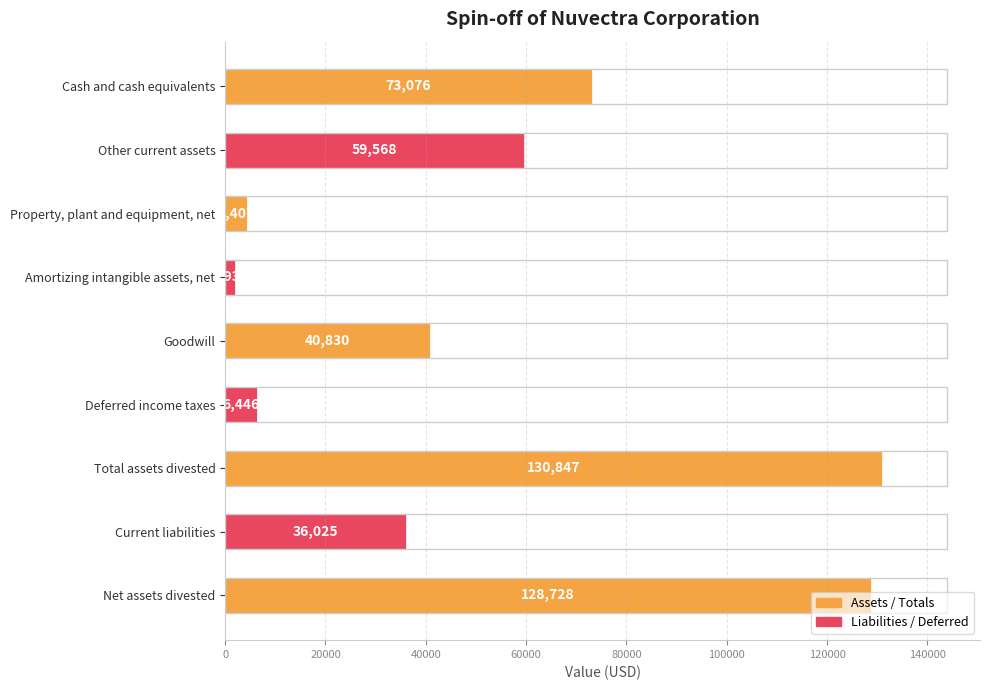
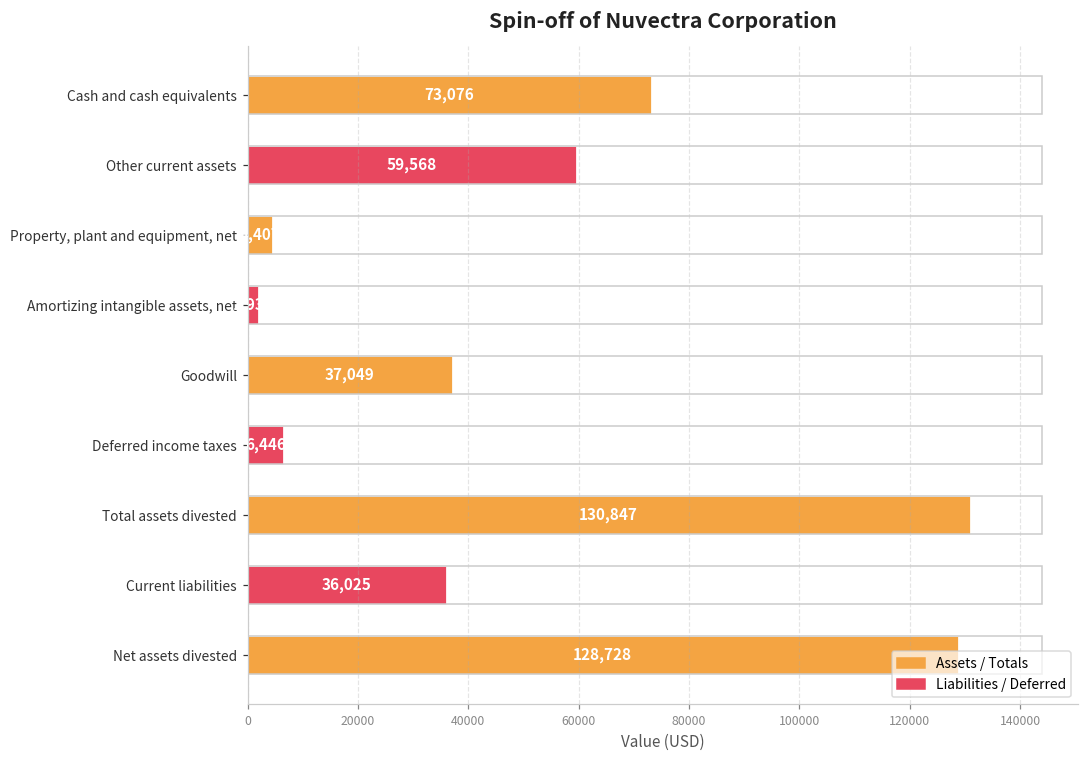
Goodwill: 40,830 -> 37,049
